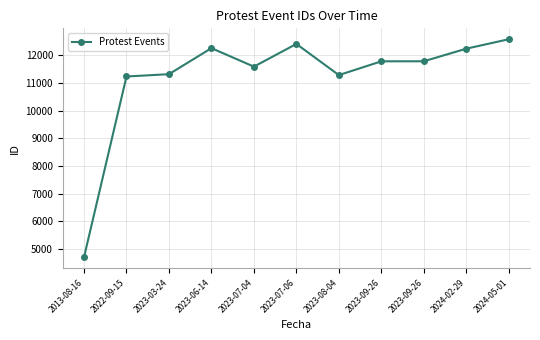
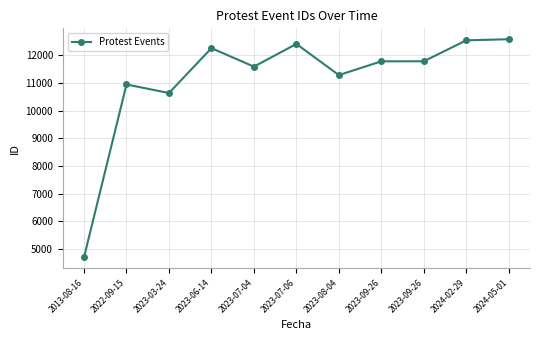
2022-09-15: 11200 -> 10900
2023-03-24: 11300 -> 10600
2024-02-29: 12200 -> 12500
